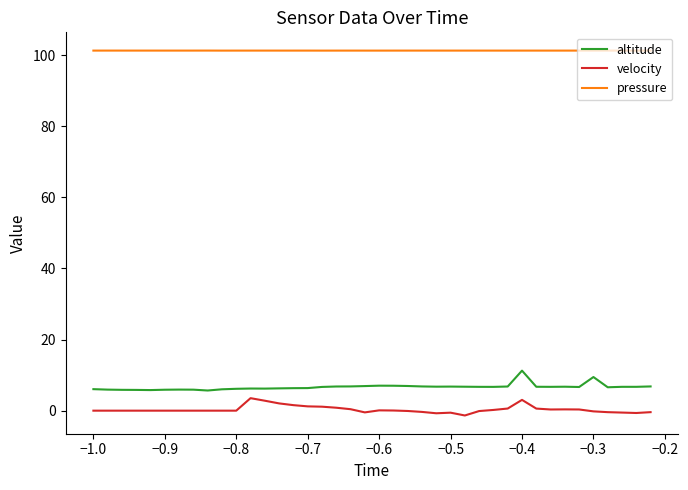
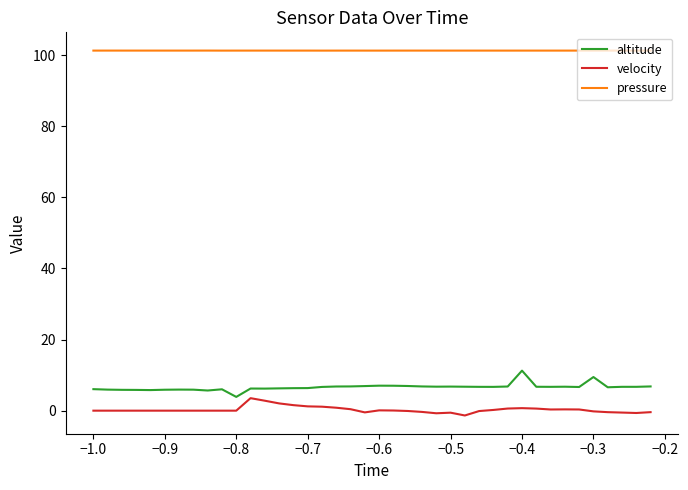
altitude, −0.8: 6 -> 4
velocity, −0.4: 3 -> 1
